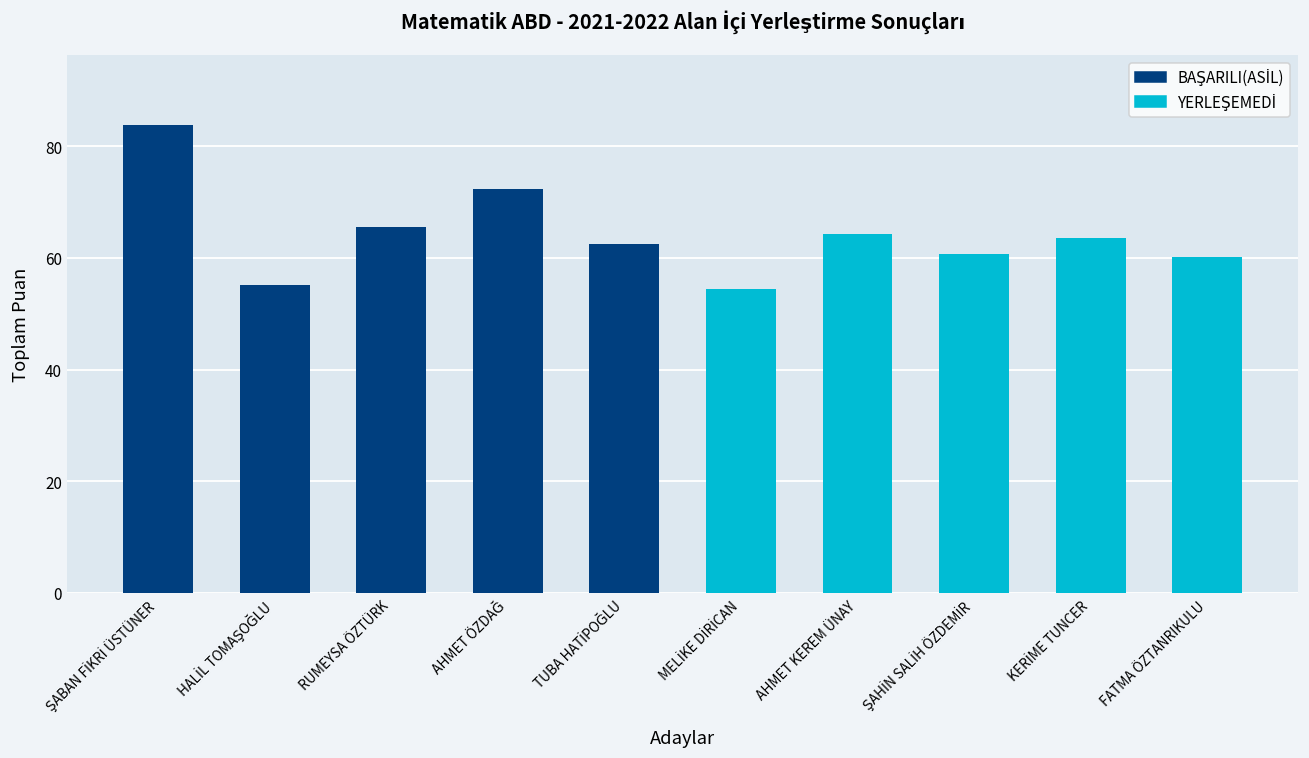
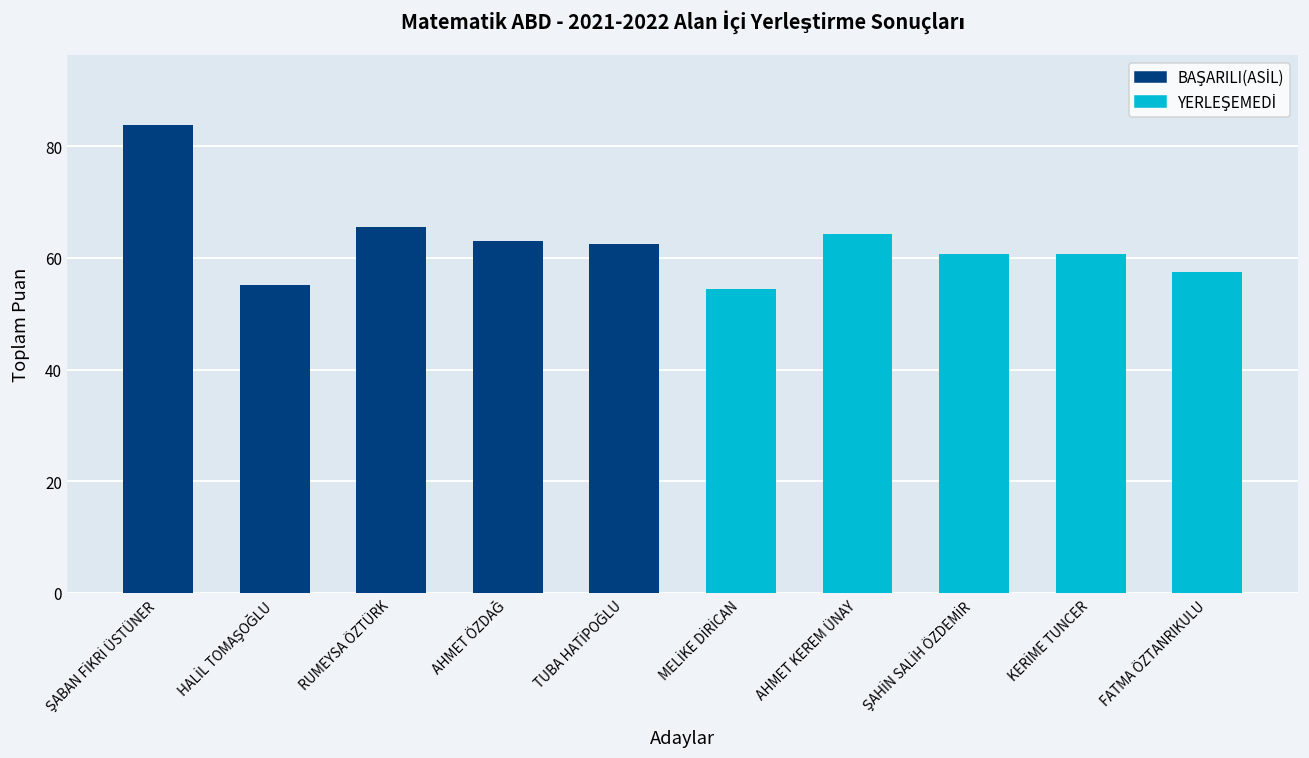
AHMET ÖZDAĞ: 72 -> 63
KERİME TUNCER: 64 -> 61
FATMA ÖZTANRIKULU: 60 -> 57
